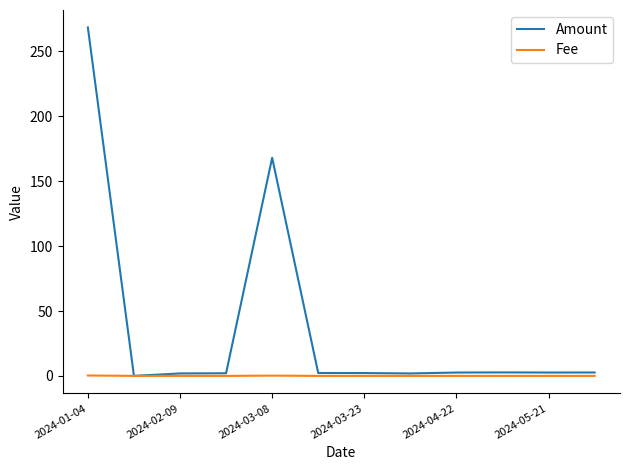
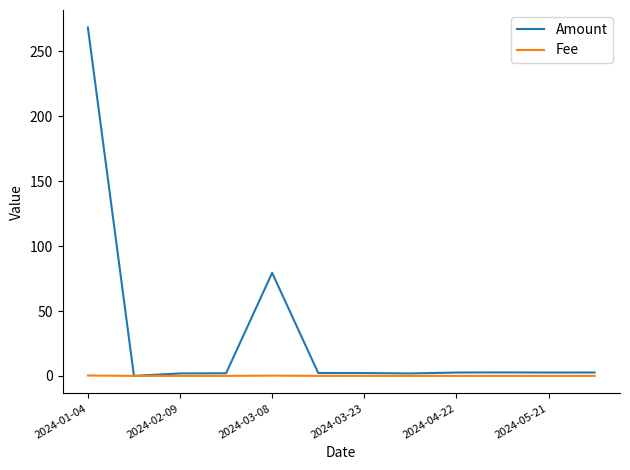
Amount, 2024-03-08: 168 -> 79
